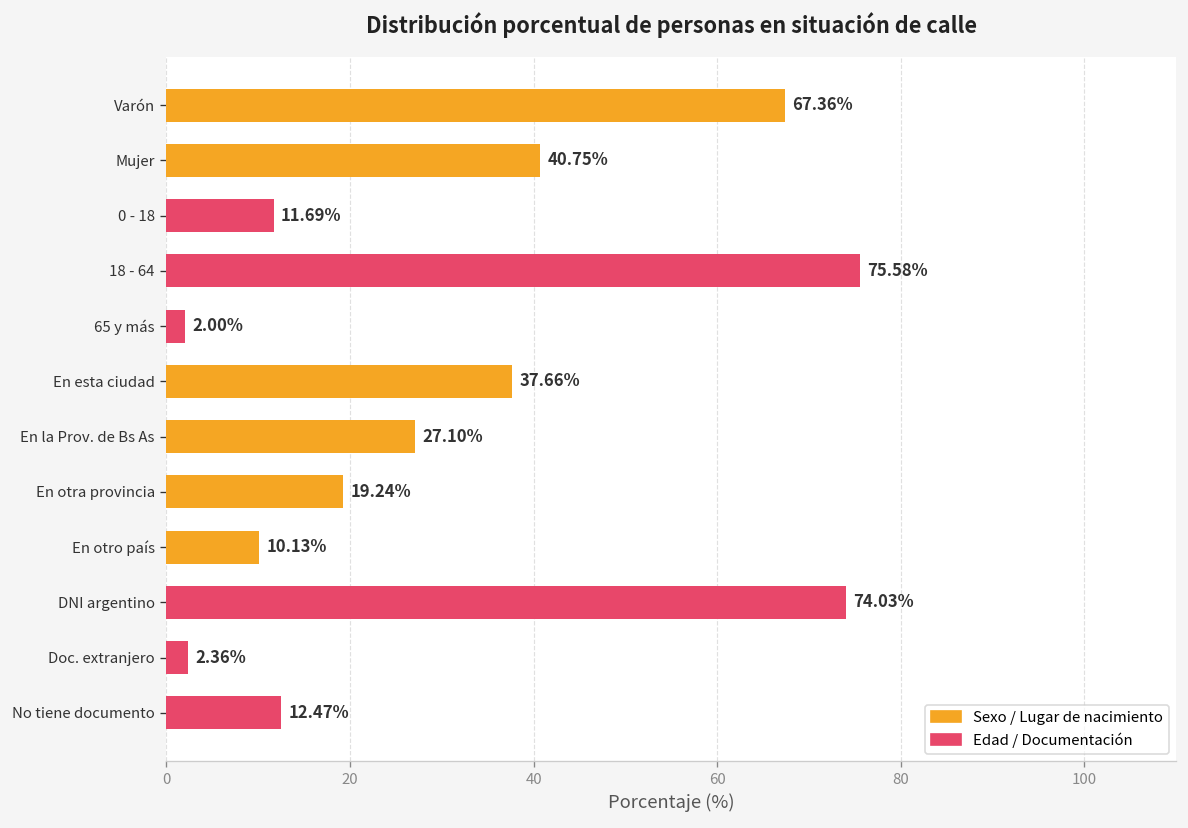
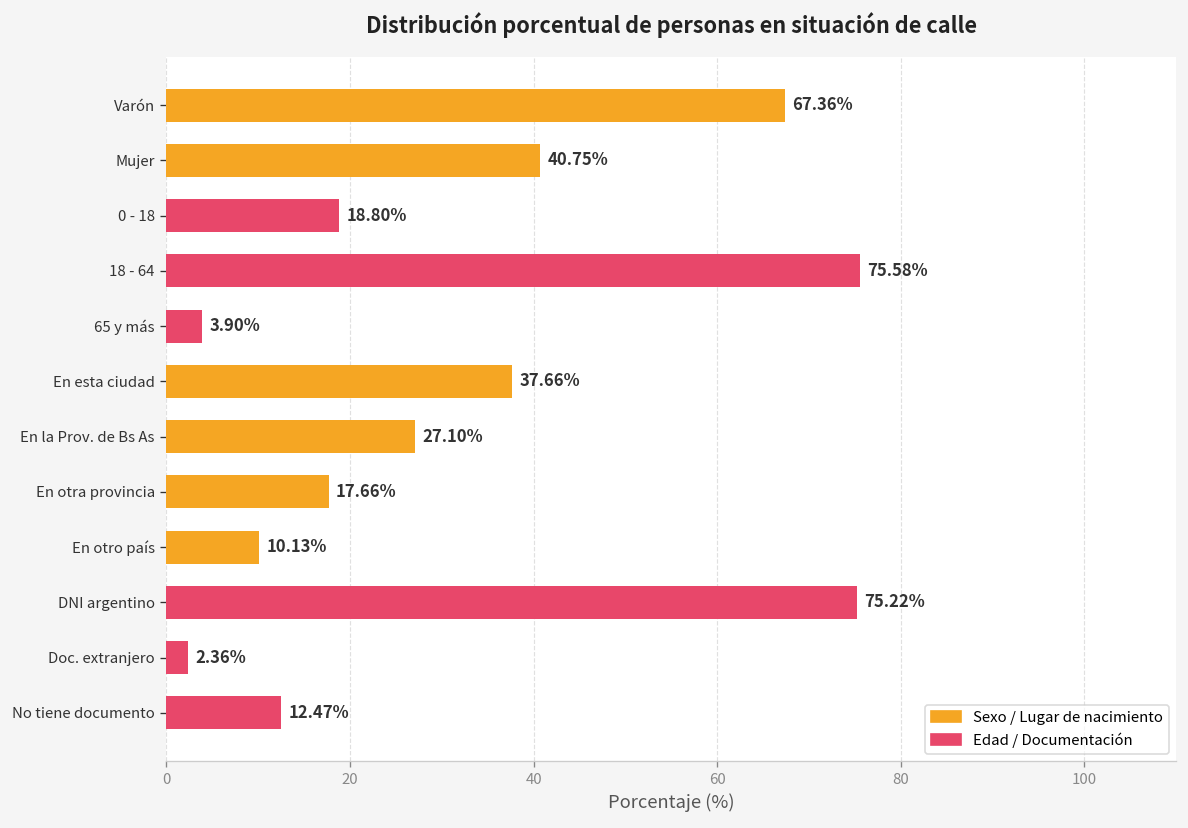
0 - 18: 11.69% -> 18.80%
65 y más: 2.00% -> 3.90%
En otra provincia: 19.24% -> 17.66%
DNI argentino: 74.03% -> 75.22%
